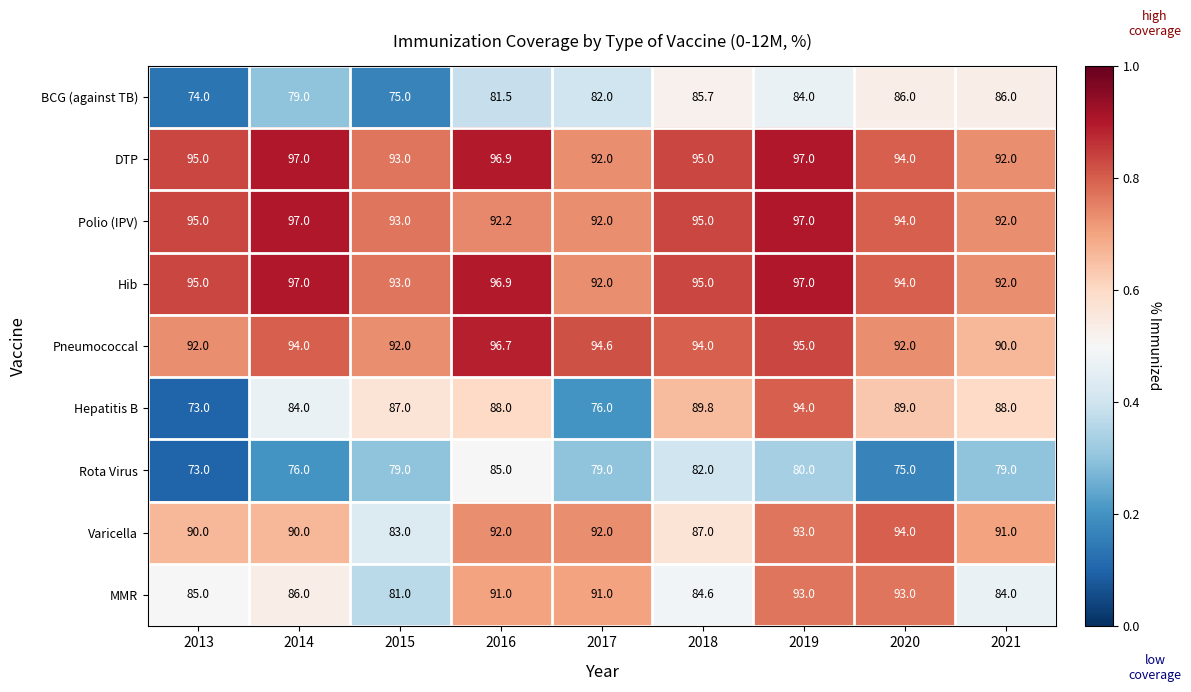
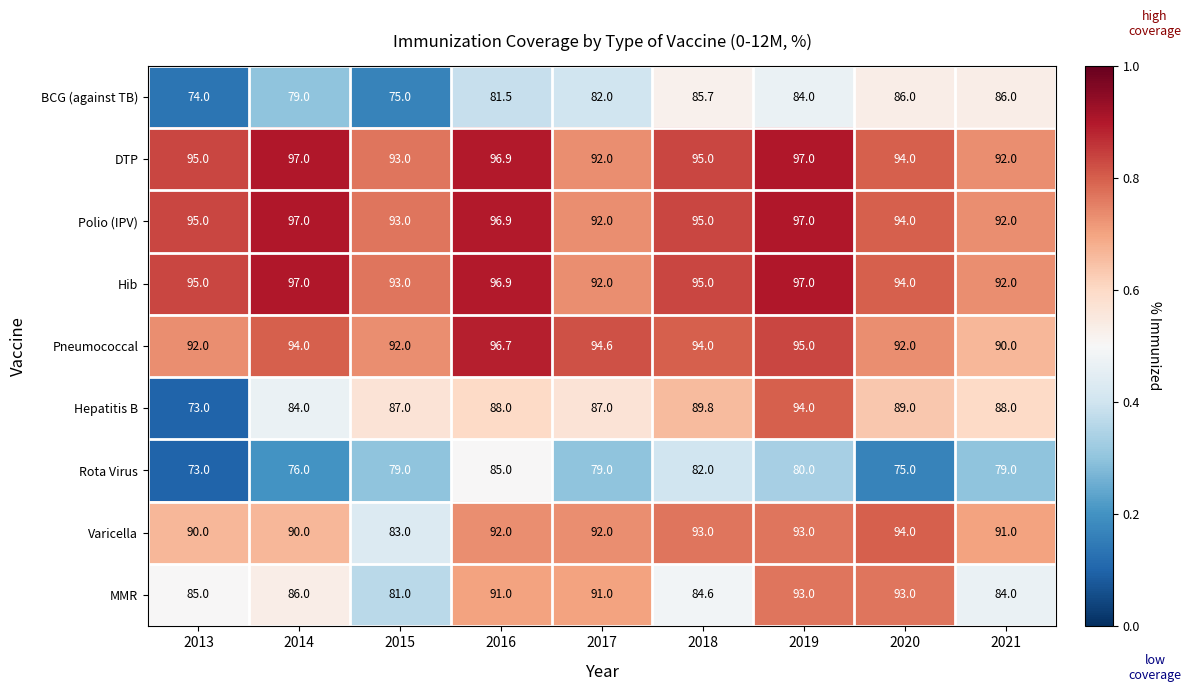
Polio (IPV), 2016: 92.2 -> 96.9
Hepatitis B, 2017: 76.0 -> 87.0
Varicella, 2018: 87.0 -> 93.0
